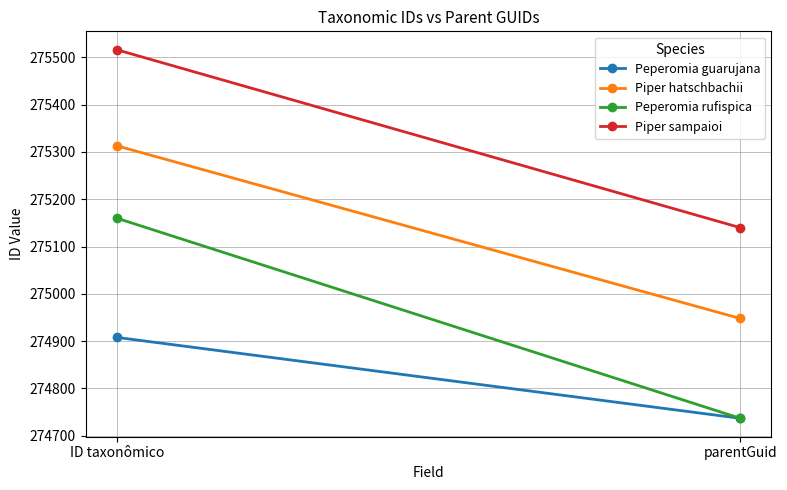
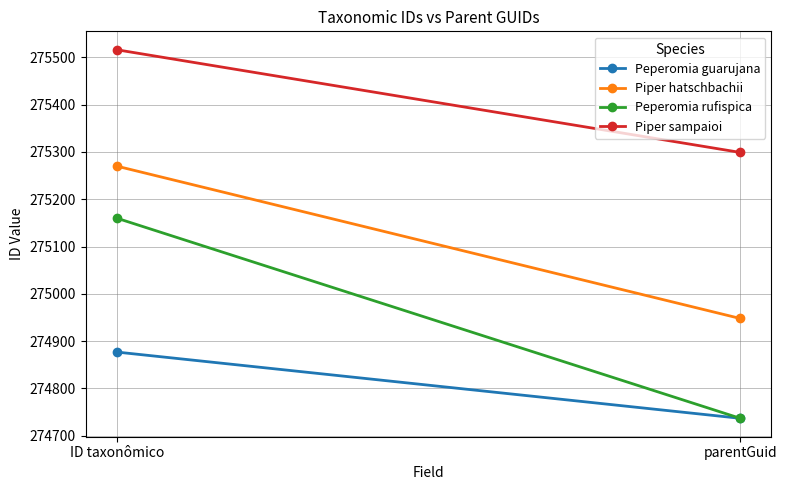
Peperomia guarujana, ID taxonômico: 274910 -> 274880
Piper hatschbachii, ID taxonômico: 275310 -> 275270
Piper sampaioi, parentGuid: 275140 -> 275300
